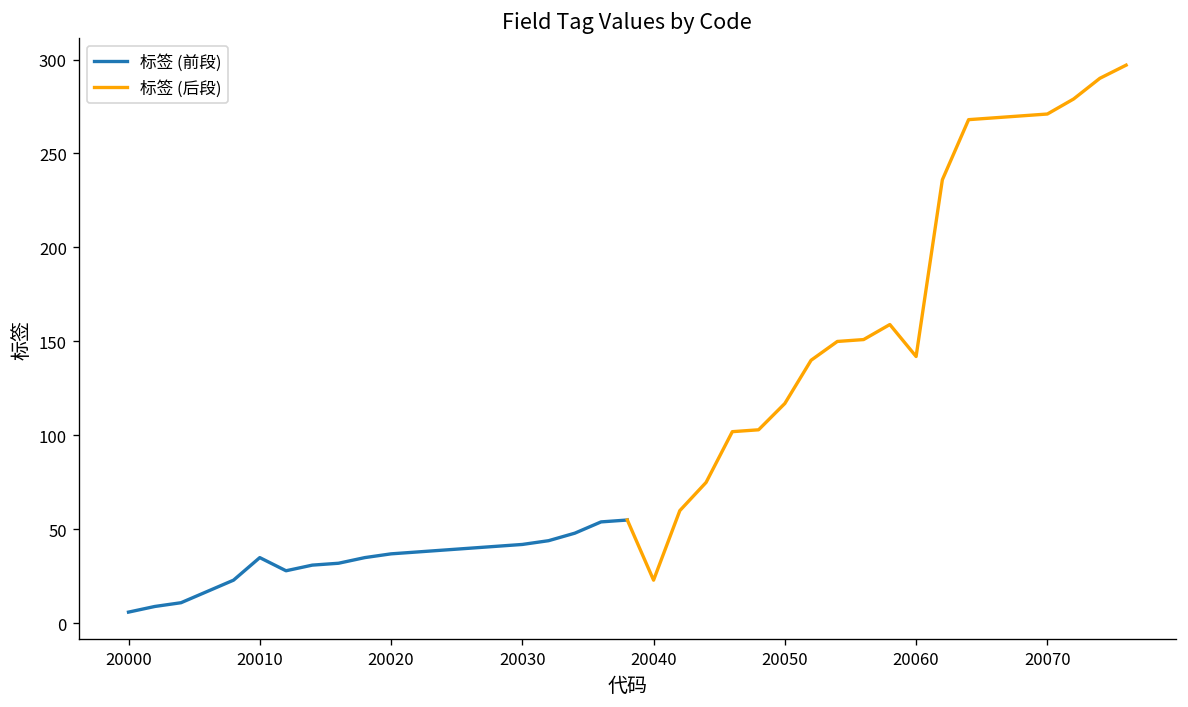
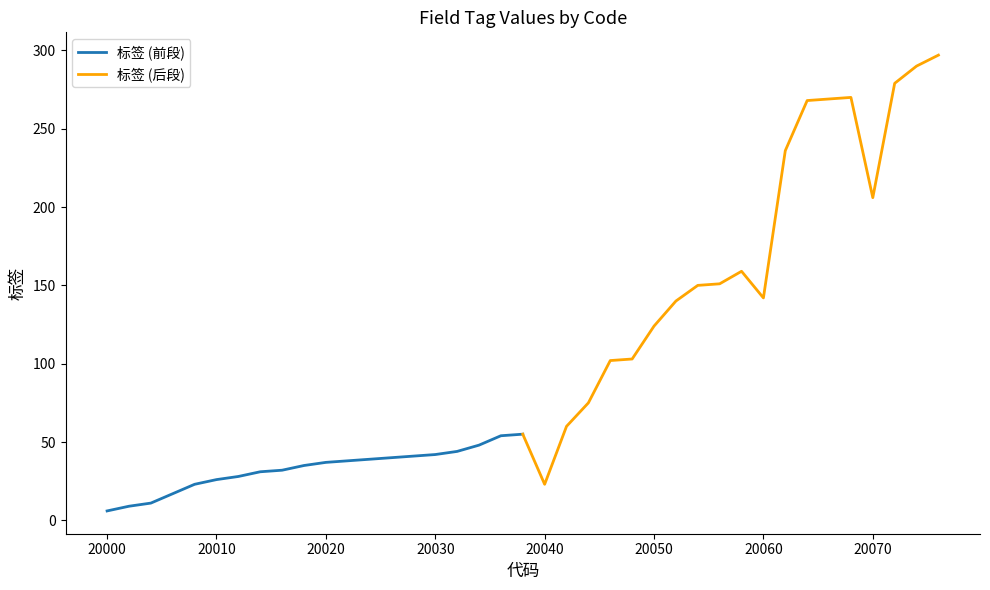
标签 (前段), 20010: 35 -> 26
标签 (后段), 20050: 117 -> 124
标签 (后段), 20070: 271 -> 206
